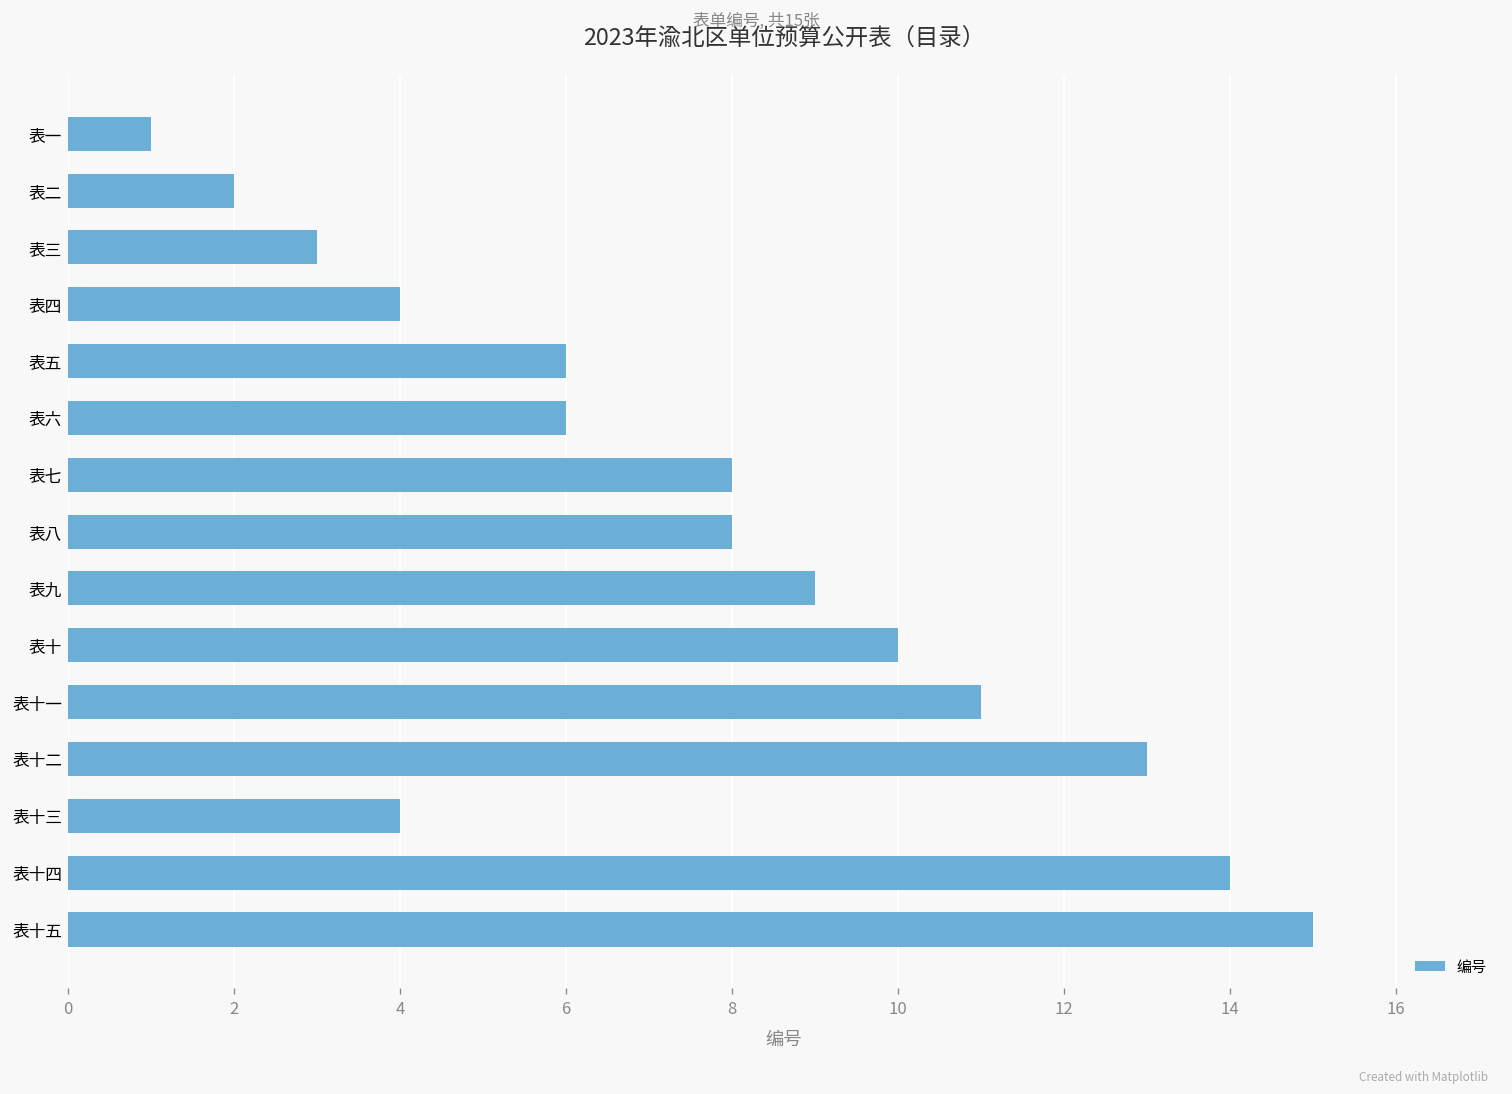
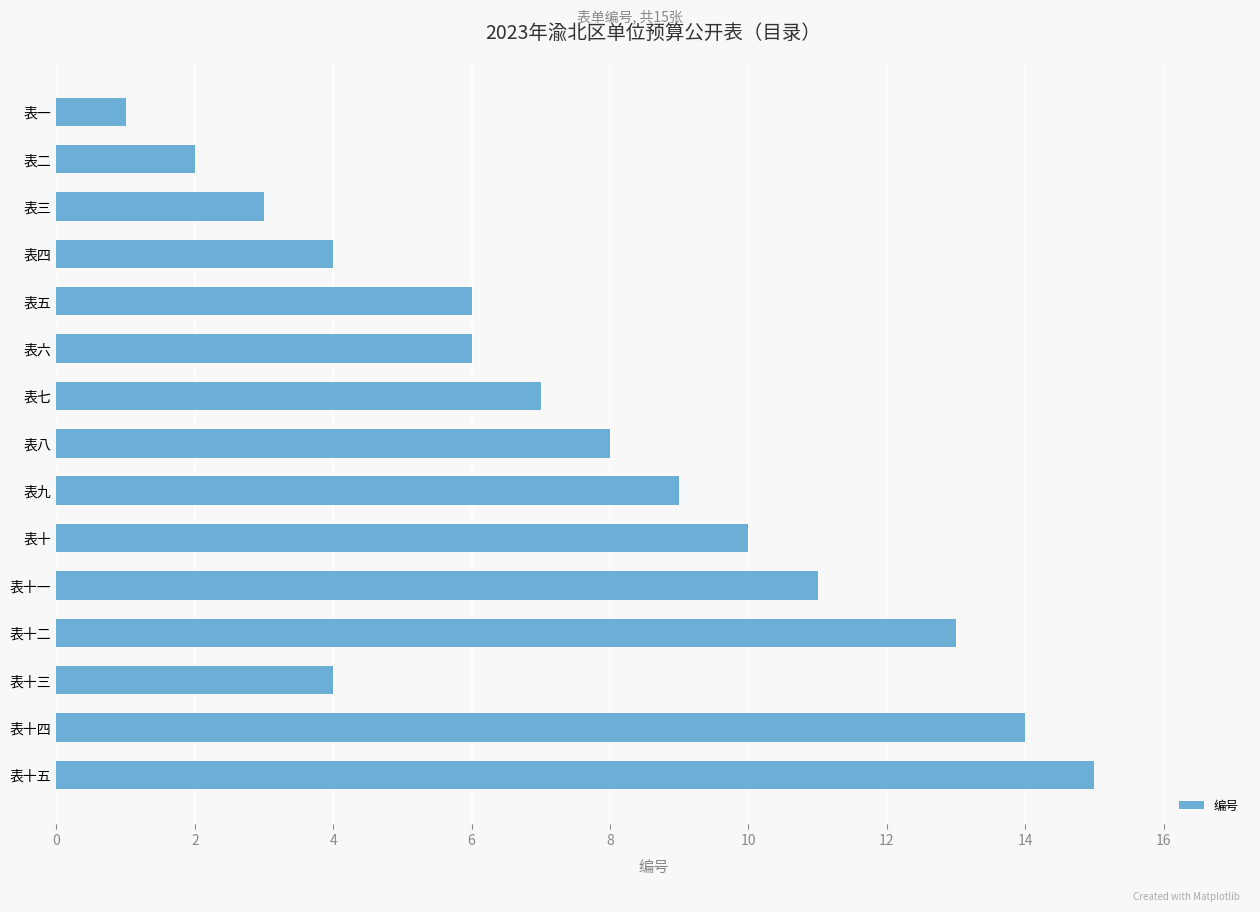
表七: 8 -> 7
